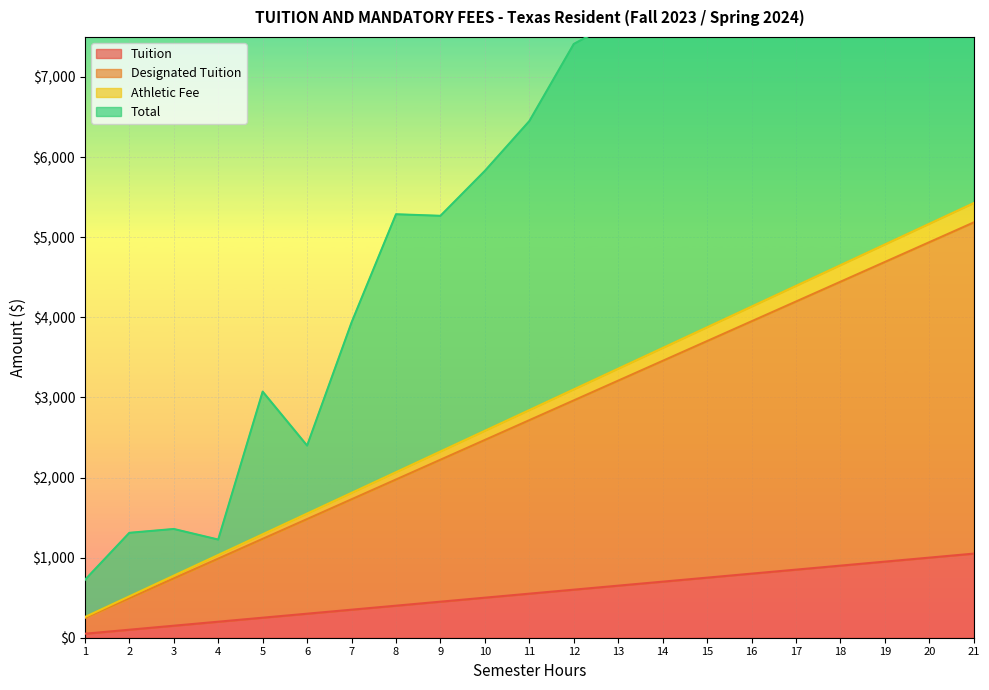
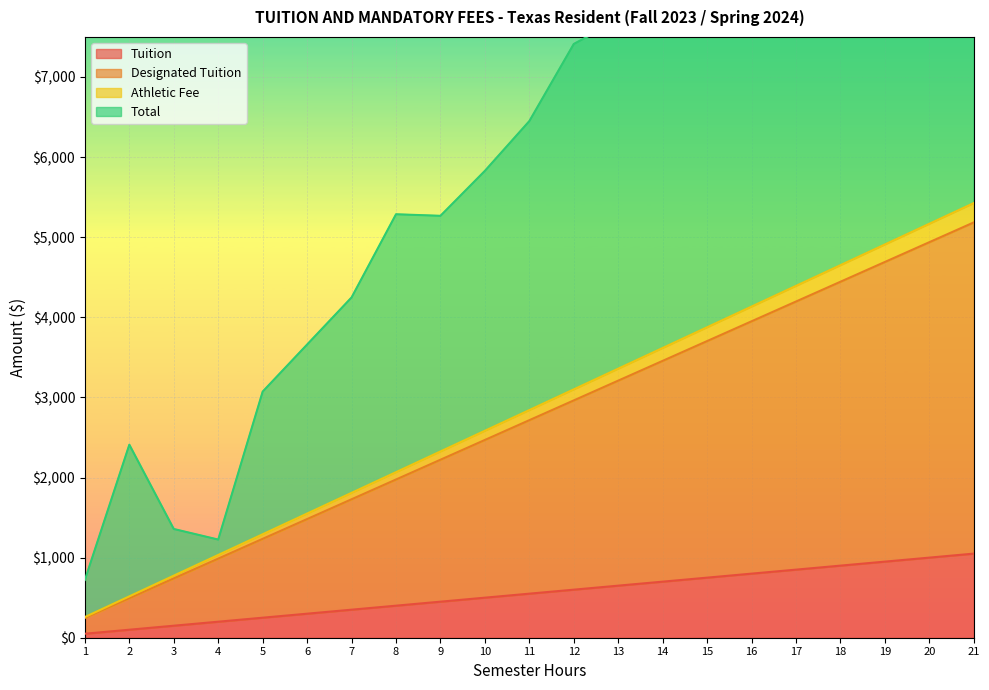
Total, 2: $800 -> $1,900
Total, 6: $800 -> $2,100
Total, 7: $2,100 -> $2,400
